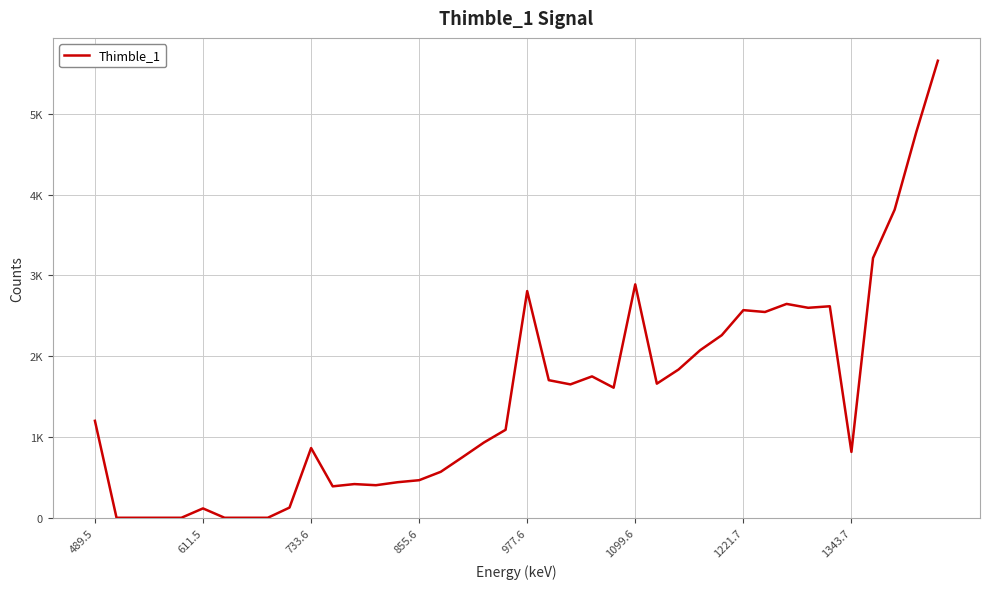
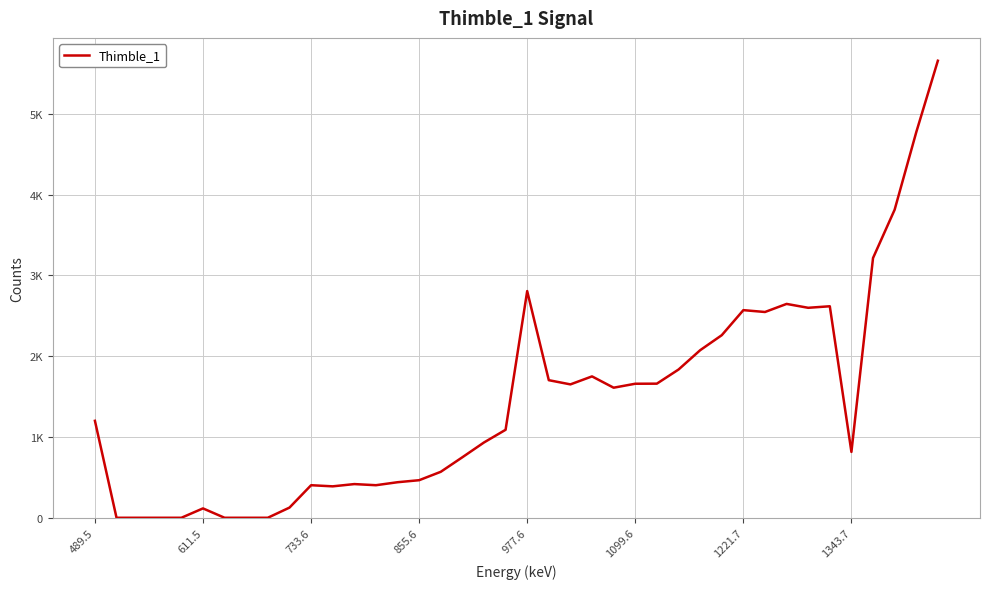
733.6: 900 -> 400
1099.6: 2900 -> 1700
